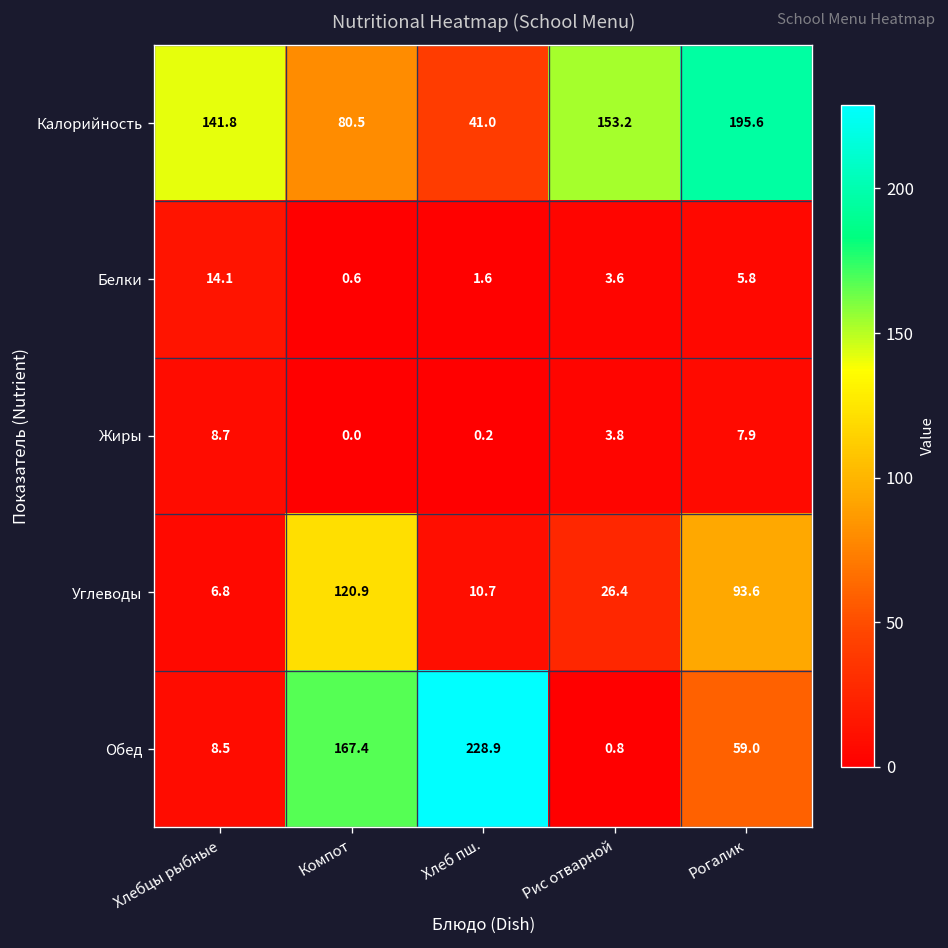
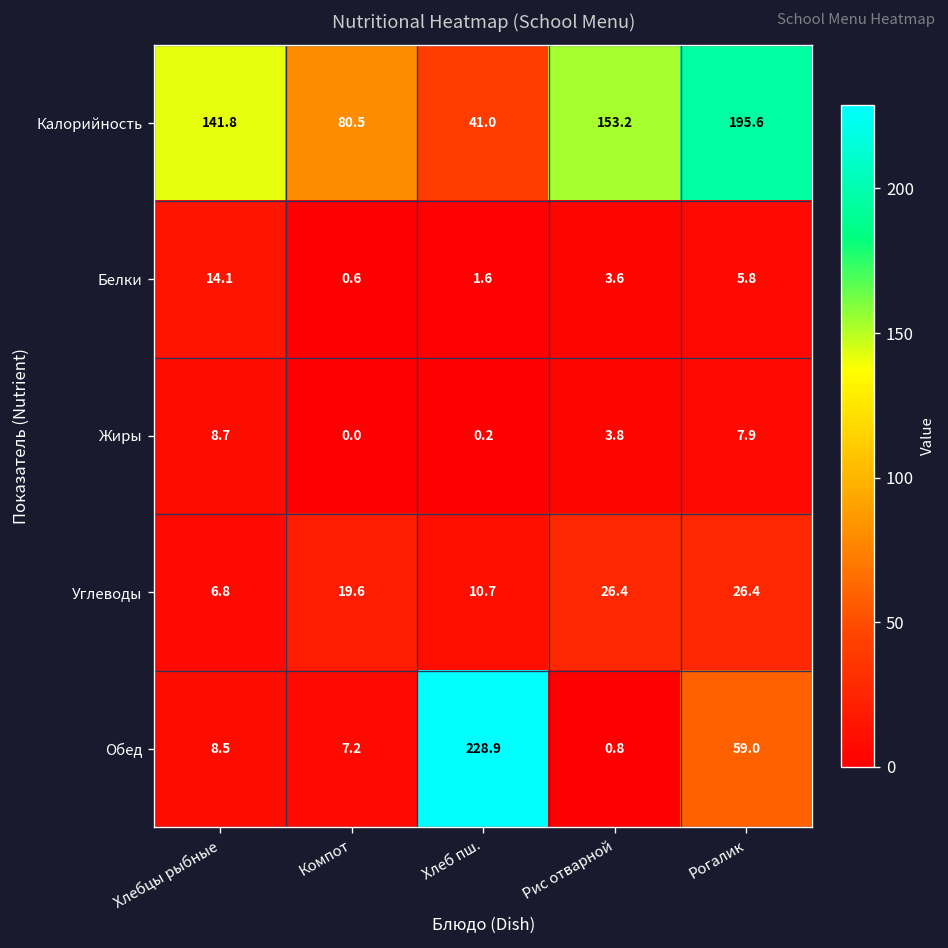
Углеводы, Компот: 120.9 -> 19.6
Углеводы, Рогалик: 93.6 -> 26.4
Обед, Компот: 167.4 -> 7.2
